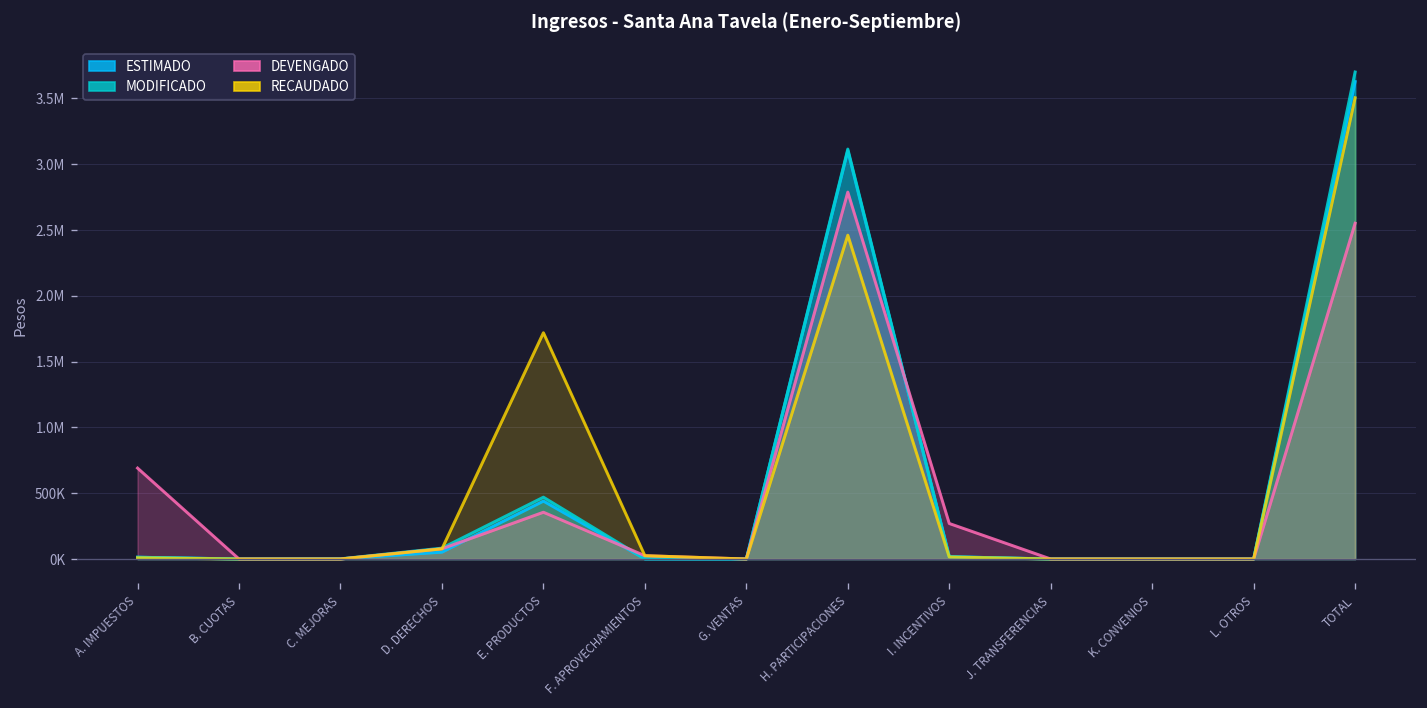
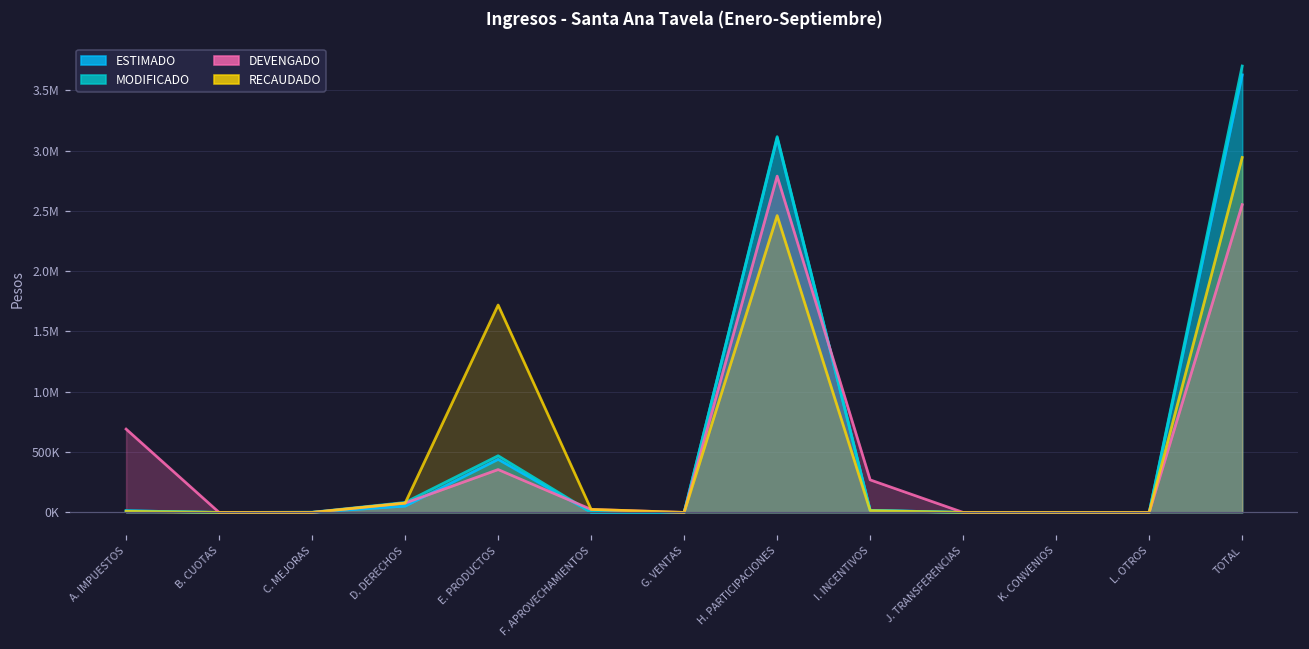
RECAUDADO, TOTAL: 3500000 -> 2940000
